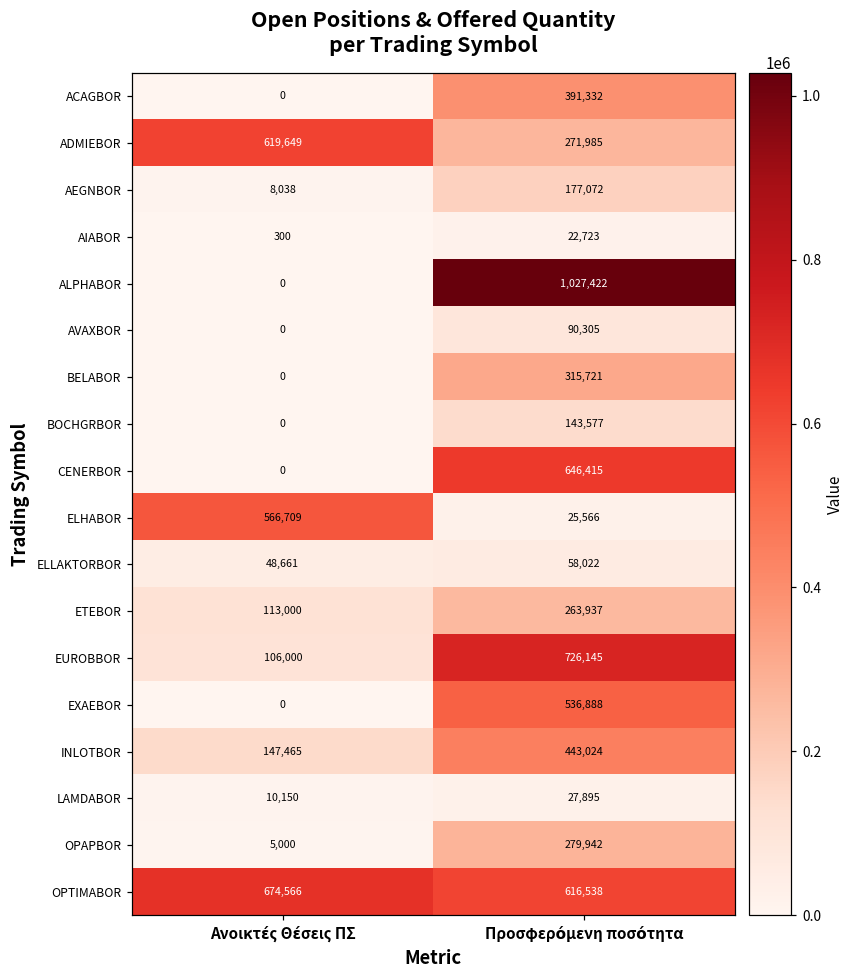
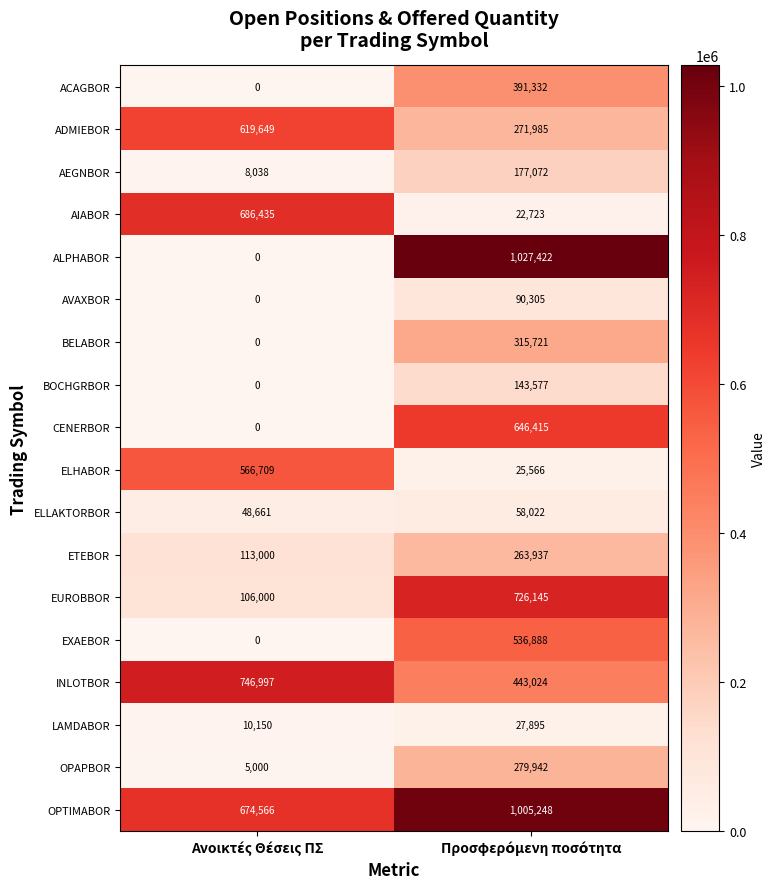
AIABOR, Ανοικτές Θέσεις ΠΣ: 300 -> 686,435
INLOTBOR, Ανοικτές Θέσεις ΠΣ: 147,465 -> 746,997
OPTIMABOR, Προσφερόμενη ποσότητα: 616,538 -> 1,005,248
